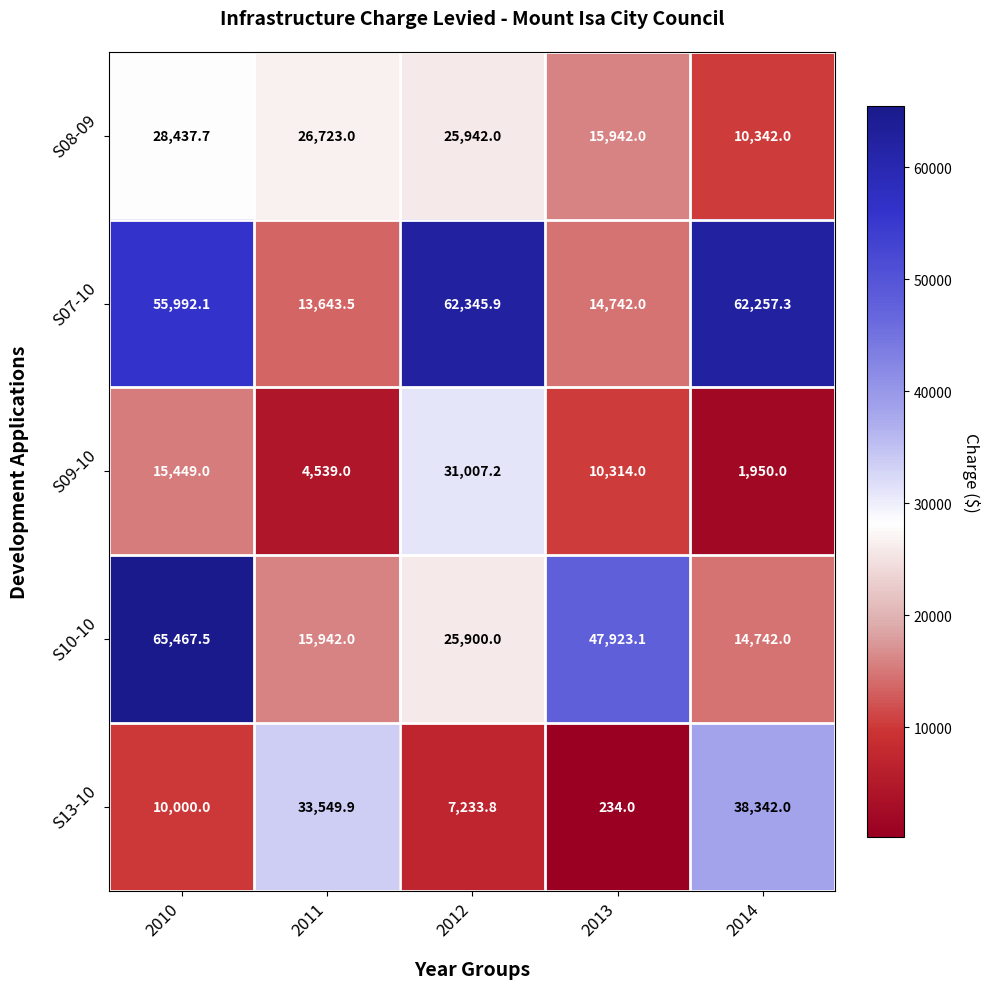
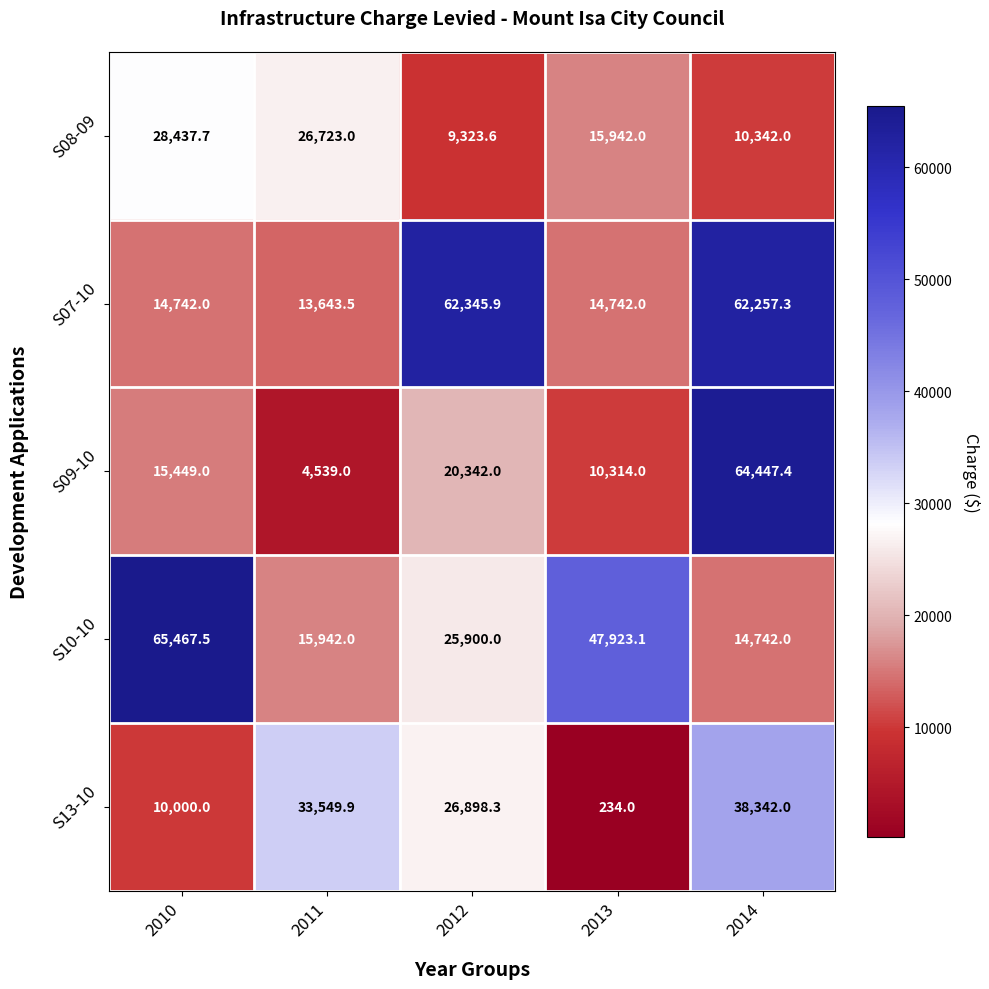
S08-09, 2012: 25,942.0 -> 9,323.6
S07-10, 2010: 55,992.1 -> 14,742.0
S09-10, 2012: 31,007.2 -> 20,342.0
S09-10, 2014: 1,950.0 -> 64,447.4
S13-10, 2012: 7,233.8 -> 26,898.3
